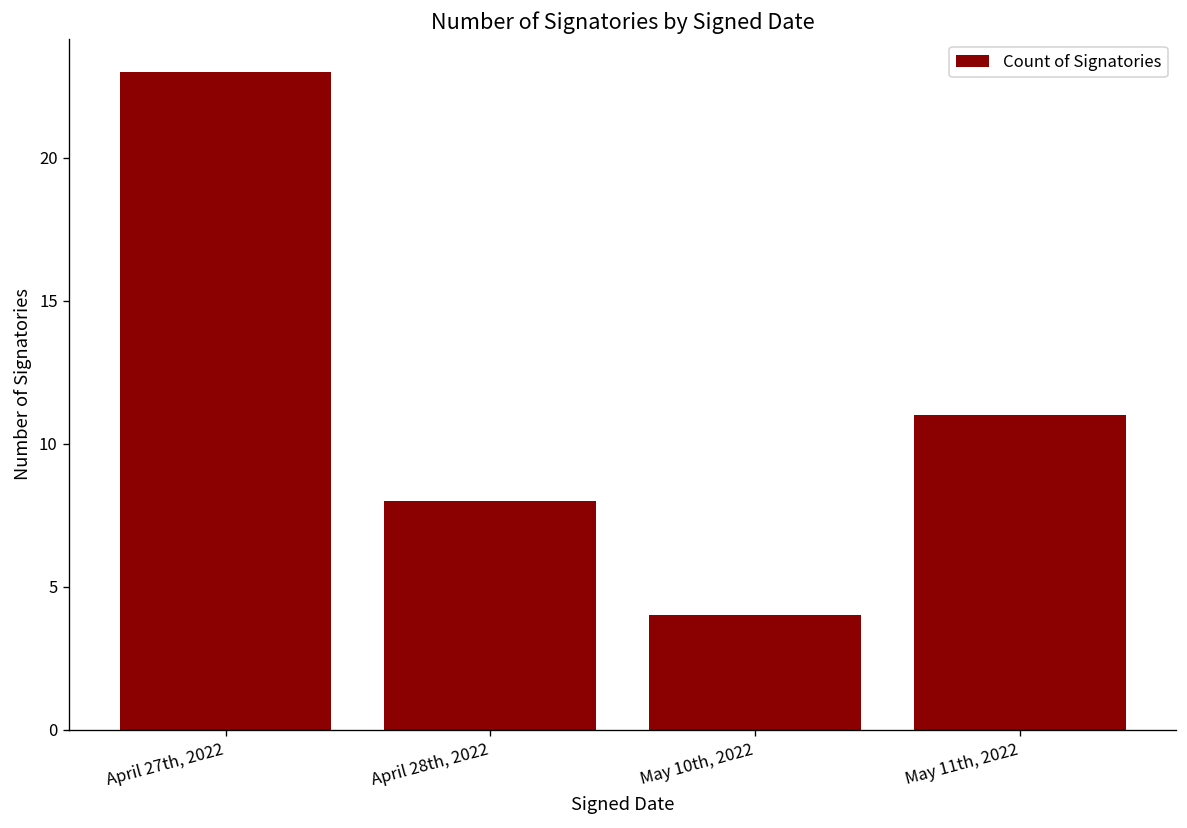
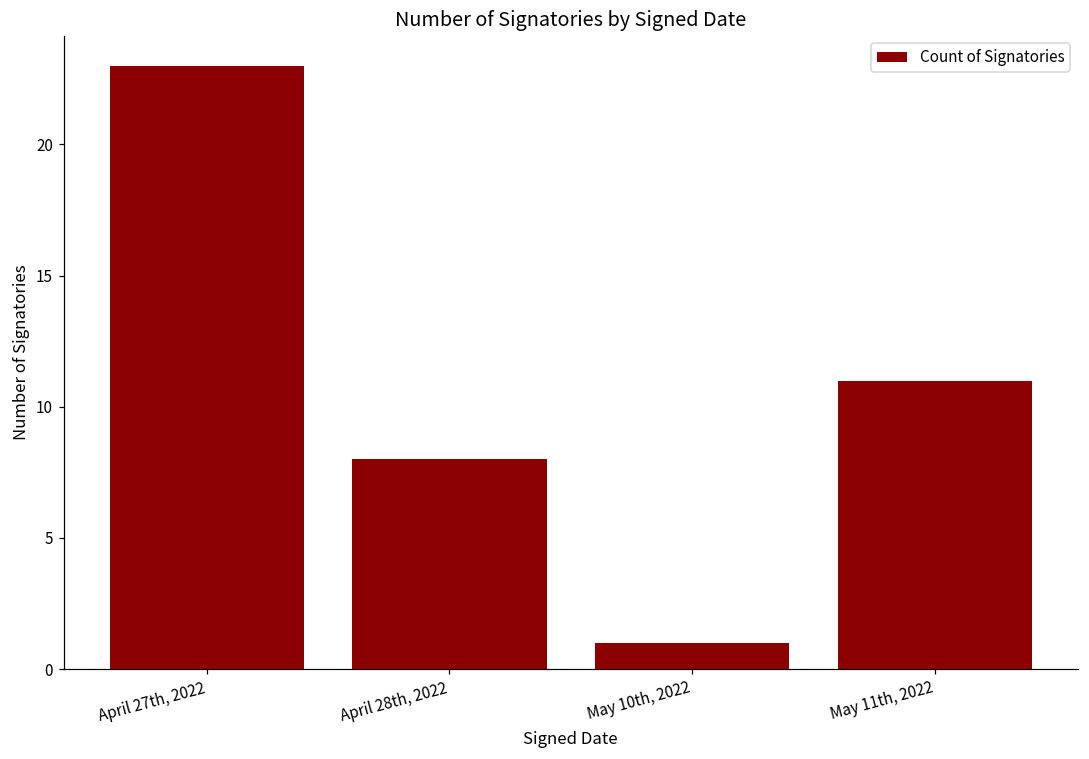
May 10th, 2022: 4 -> 1
